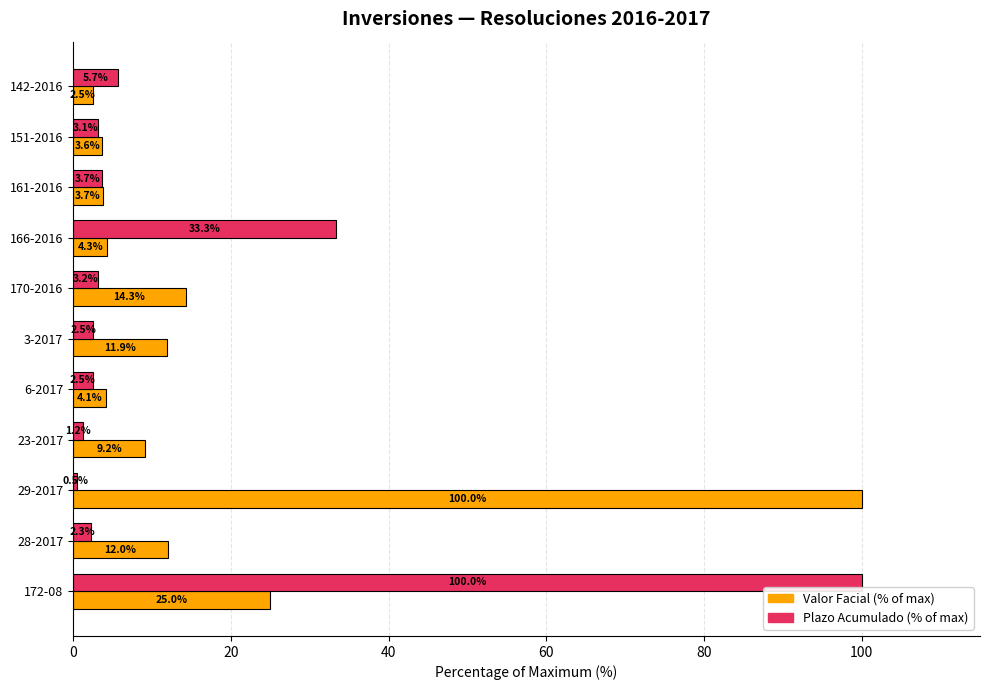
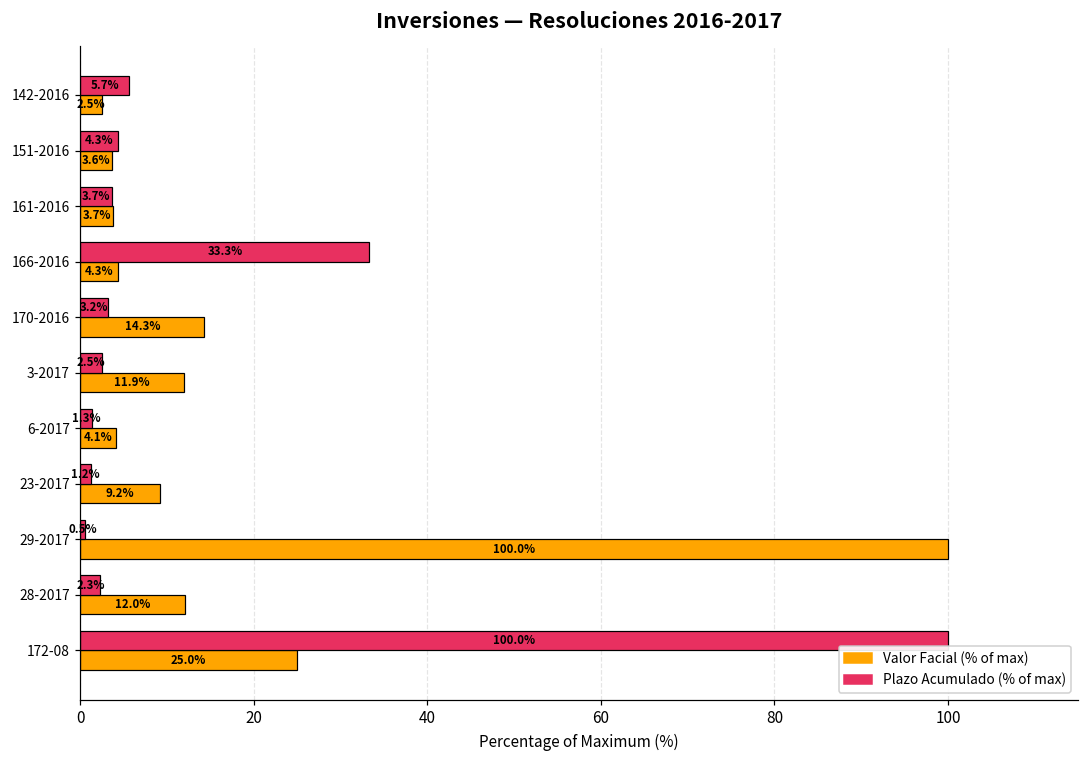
Plazo Acumulado (% of max), 151-2016: 3.1% -> 4.3%
Plazo Acumulado (% of max), 6-2017: 2.5% -> 1.3%
